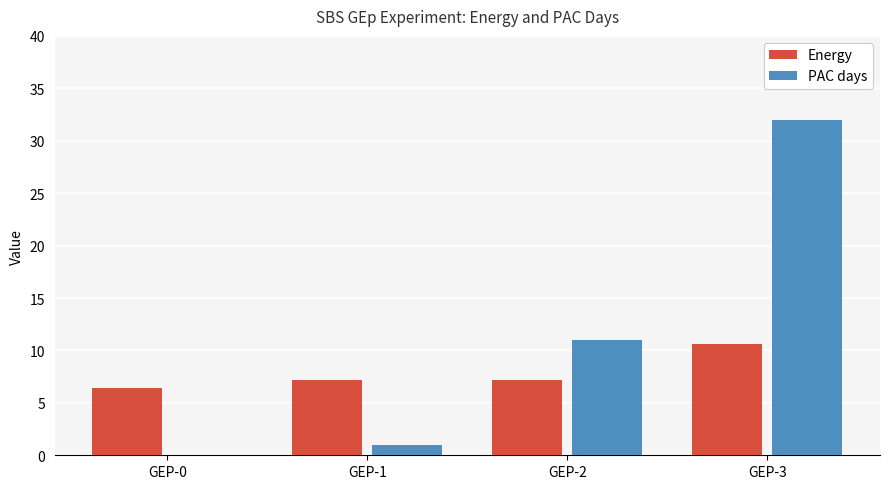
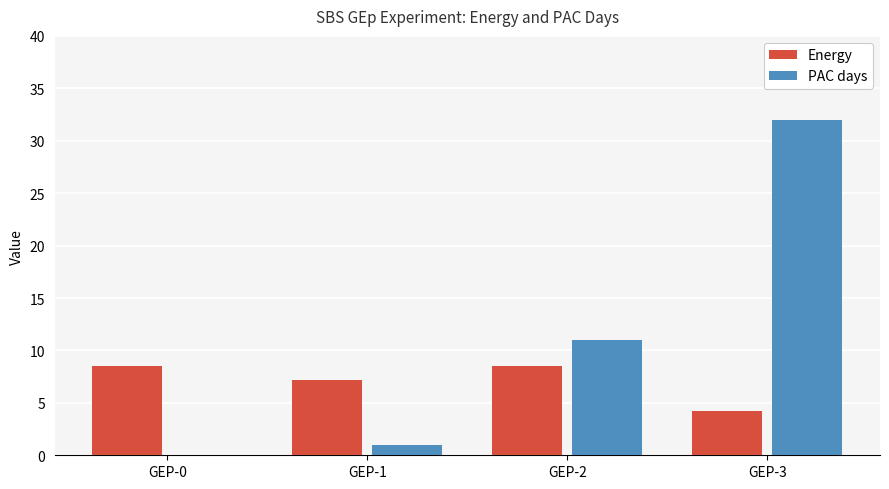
Energy, GEP-0: 6.4 -> 8.5
Energy, GEP-2: 7.2 -> 8.5
Energy, GEP-3: 10.6 -> 4.2
